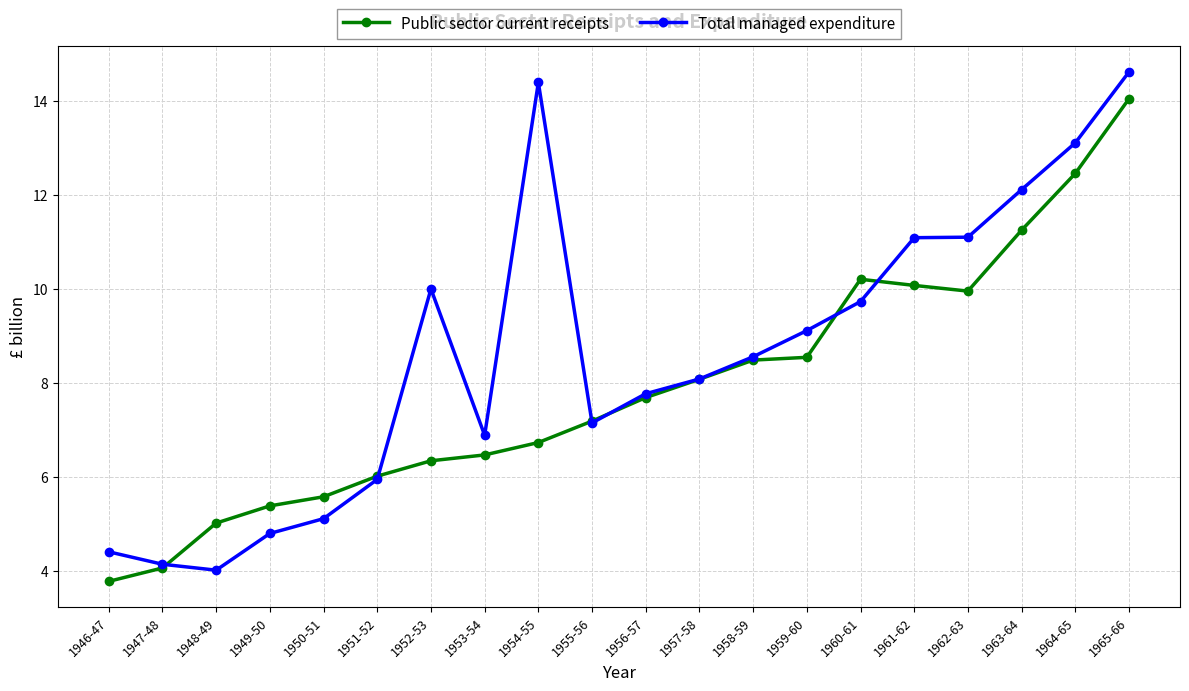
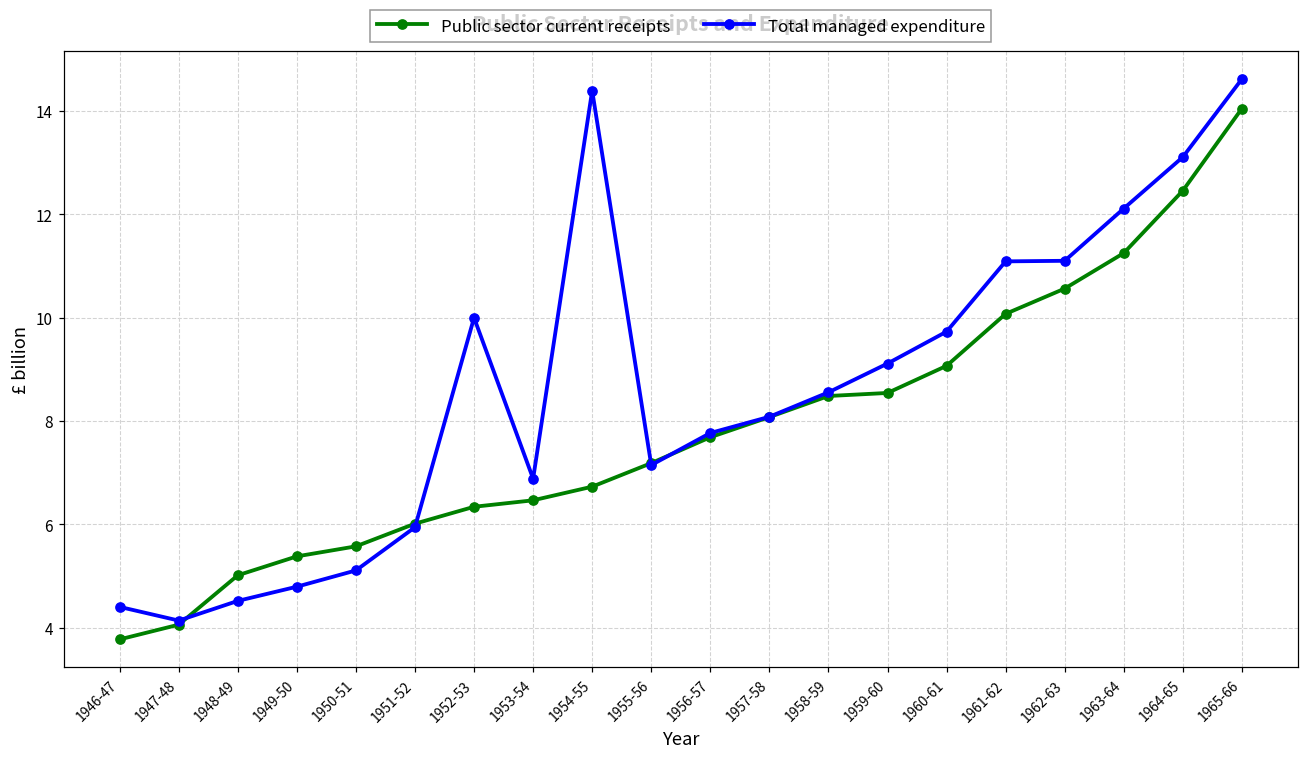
Total managed expenditure, 1948-49: 4.0 -> 4.5
Public sector current receipts, 1960-61: 10.2 -> 9.1
Public sector current receipts, 1962-63: 10.0 -> 10.6
